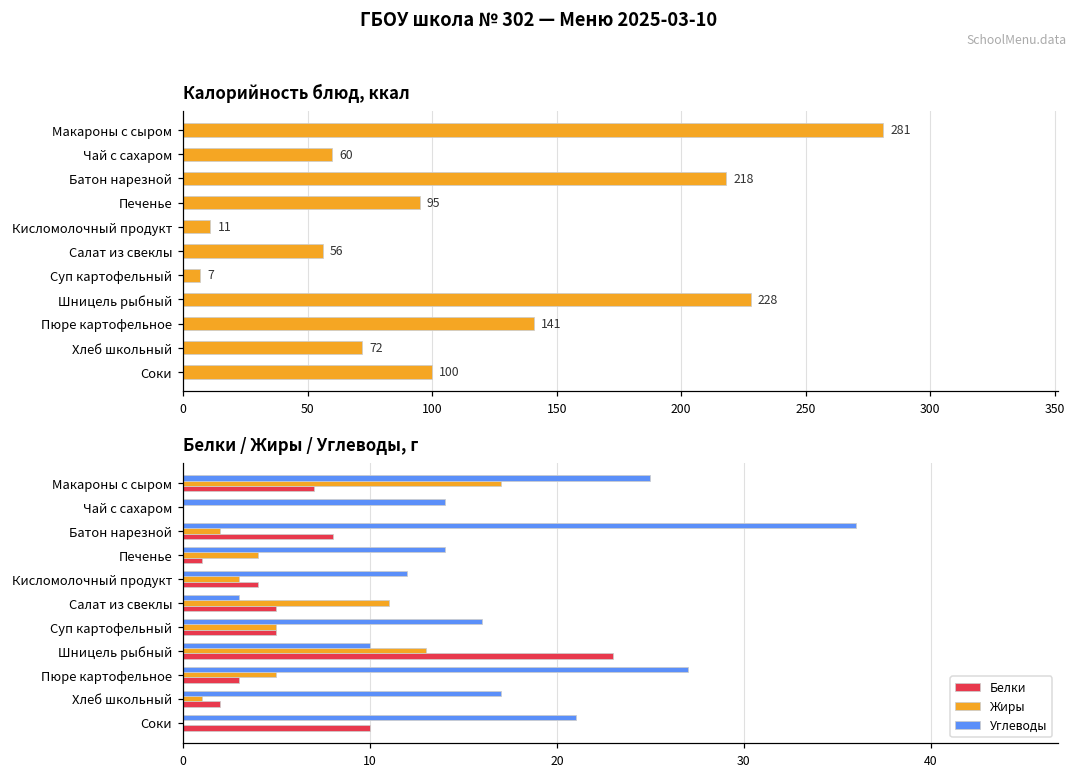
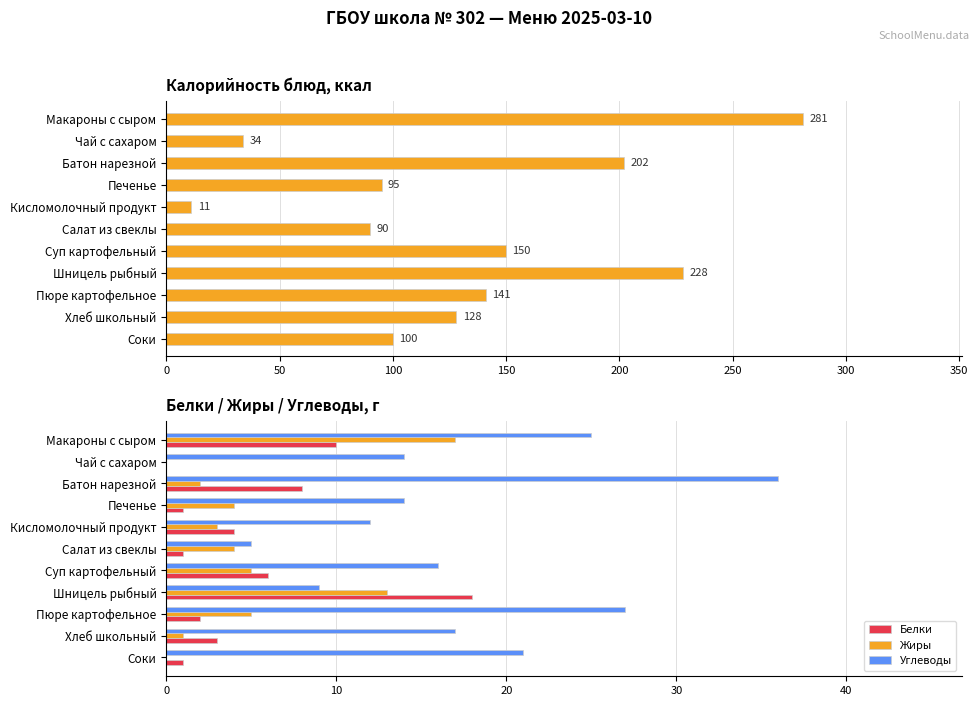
Калорийность блюд, ккал, Чай с сахаром: 60 -> 34
Калорийность блюд, ккал, Батон нарезной: 218 -> 202
Калорийность блюд, ккал, Салат из свеклы: 56 -> 90
Калорийность блюд, ккал, Суп картофельный: 7 -> 150
Калорийность блюд, ккал, Хлеб школьный: 72 -> 128
Белки / Жиры / Углеводы, г, Белки, Макароны с сыром: 7 -> 10
Белки / Жиры / Углеводы, г, Углеводы, Салат из свеклы: 3 -> 5
Белки / Жиры / Углеводы, г, Жиры, Салат из свеклы: 11 -> 4
Белки / Жиры / Углеводы, г, Белки, Салат из свеклы: 5 -> 1
Белки / Жиры / Углеводы, г, Белки, Суп картофельный: 5 -> 6
Белки / Жиры / Углеводы, г, Углеводы, Шницель рыбный: 10 -> 9
Белки / Жиры / Углеводы, г, Белки, Шницель рыбный: 23 -> 18
Белки / Жиры / Углеводы, г, Белки, Пюре картофельное: 3 -> 2
Белки / Жиры / Углеводы, г, Белки, Хлеб школьный: 2 -> 3
Белки / Жиры / Углеводы, г, Белки, Соки: 10 -> 1
